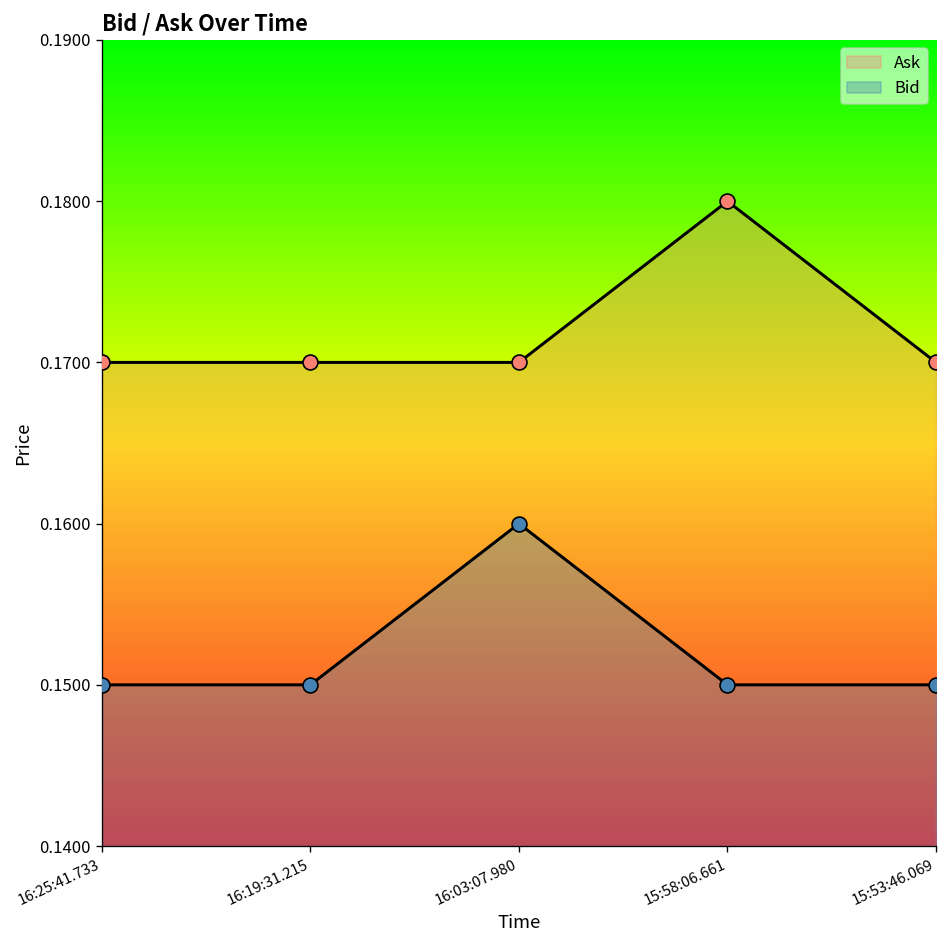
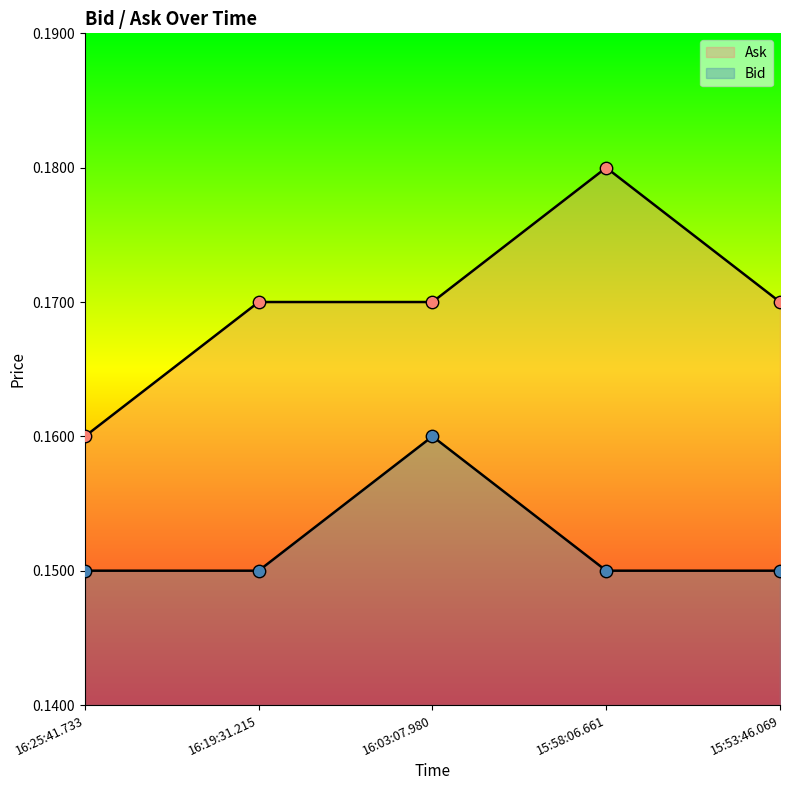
Ask, 16:25:41.733: 0.17 -> 0.16
